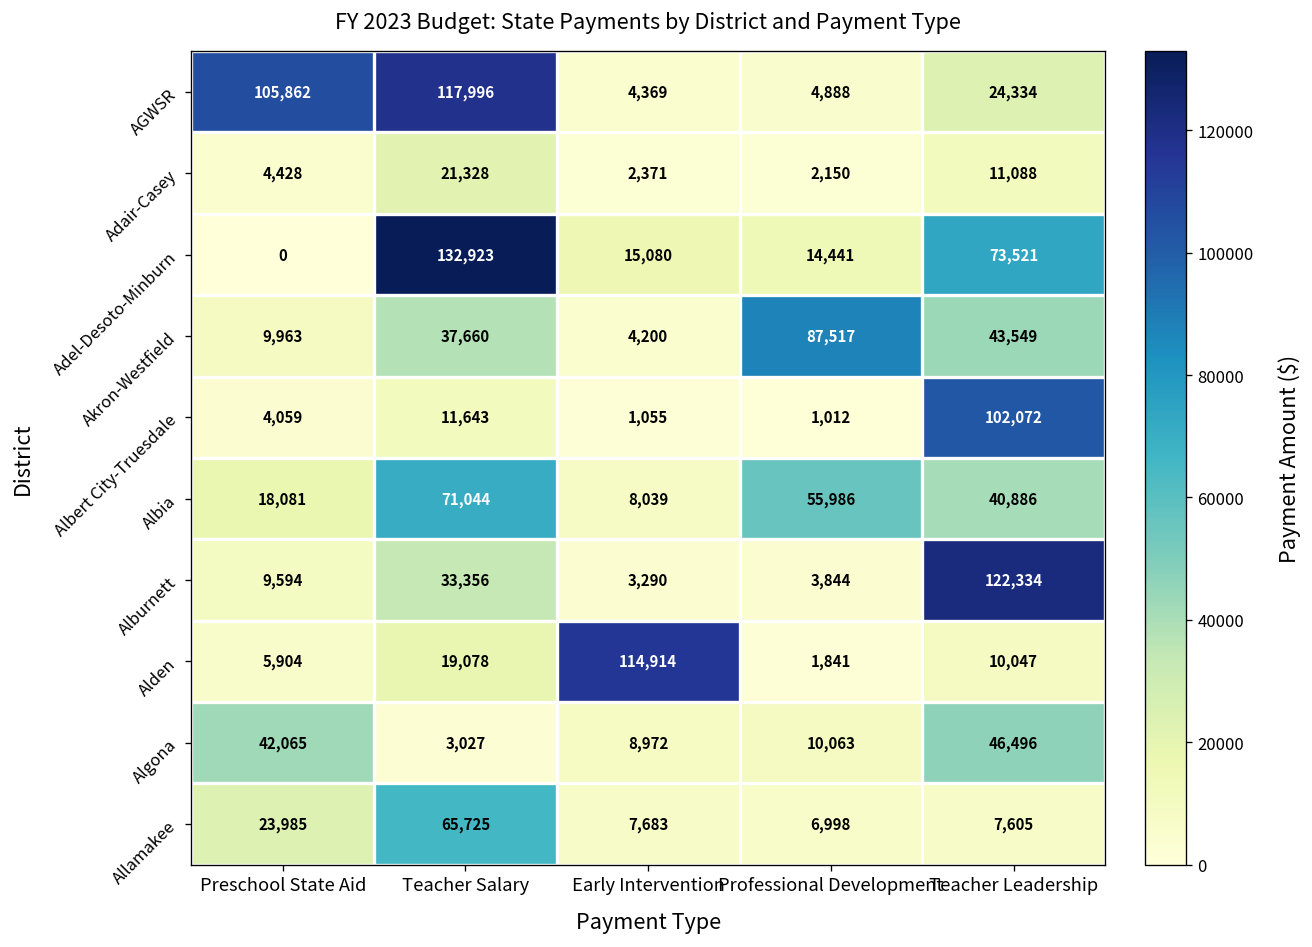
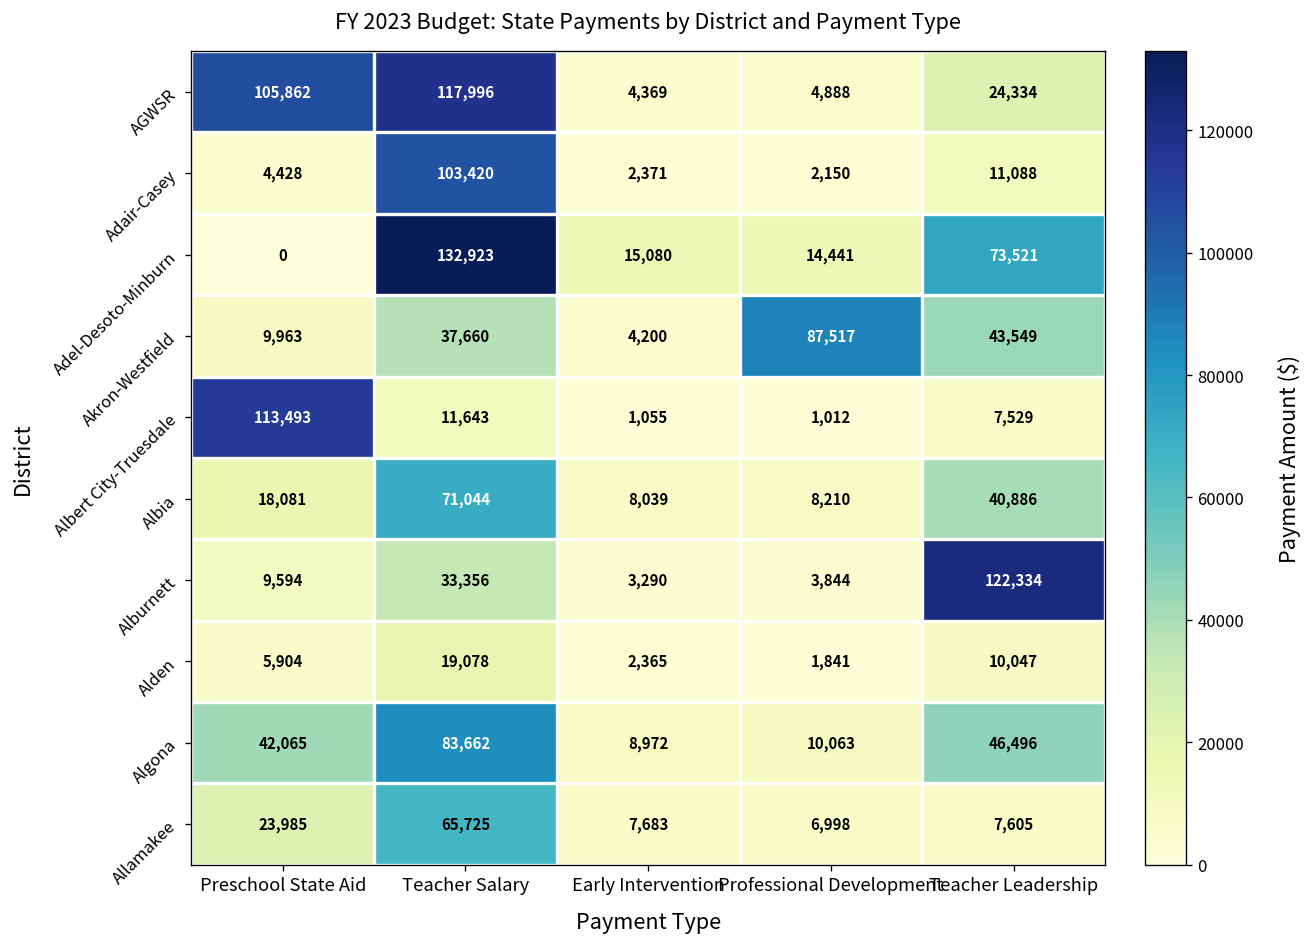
Adair-Casey, Teacher Salary: 21,328 -> 103,420
Albert City-Truesdale, Preschool State Aid: 4,059 -> 113,493
Albert City-Truesdale, Teacher Leadership: 102,072 -> 7,529
Albia, Professional Development: 55,986 -> 8,210
Alden, Early Intervention: 114,914 -> 2,365
Algona, Teacher Salary: 3,027 -> 83,662
